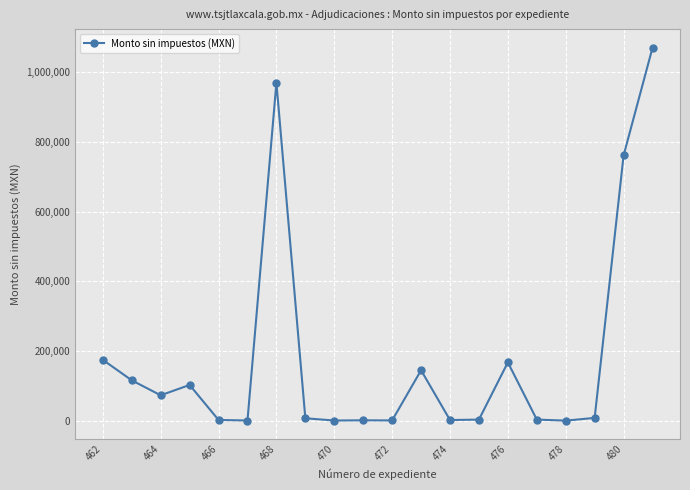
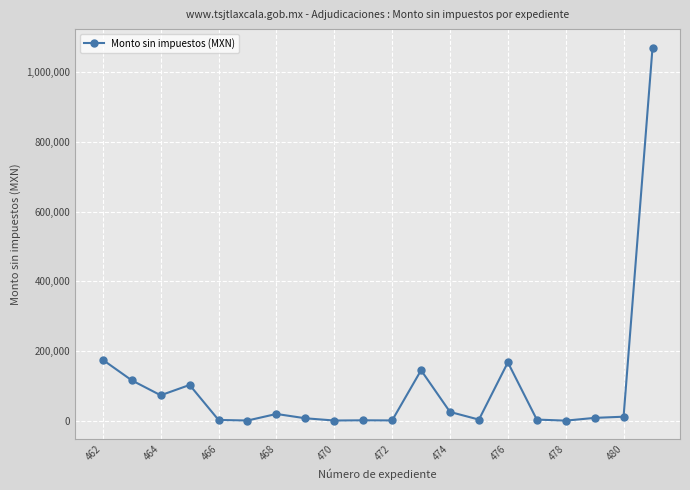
468: 970,000 -> 20,000
474: 0 -> 30,000
480: 760,000 -> 10,000
